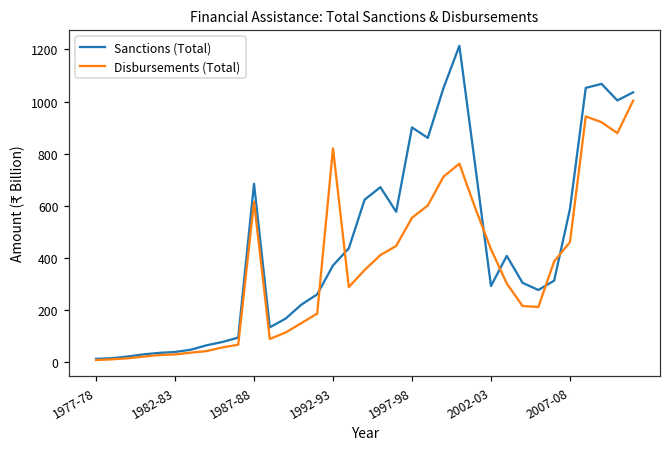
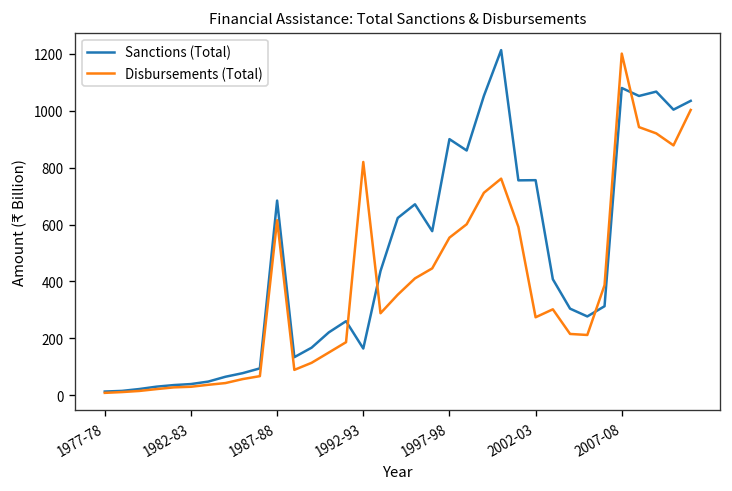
Sanctions (Total), 1992-93: 370 -> 160
Sanctions (Total), 2002-03: 290 -> 760
Disbursements (Total), 2002-03: 430 -> 270
Sanctions (Total), 2007-08: 590 -> 1080
Disbursements (Total), 2007-08: 460 -> 1200
